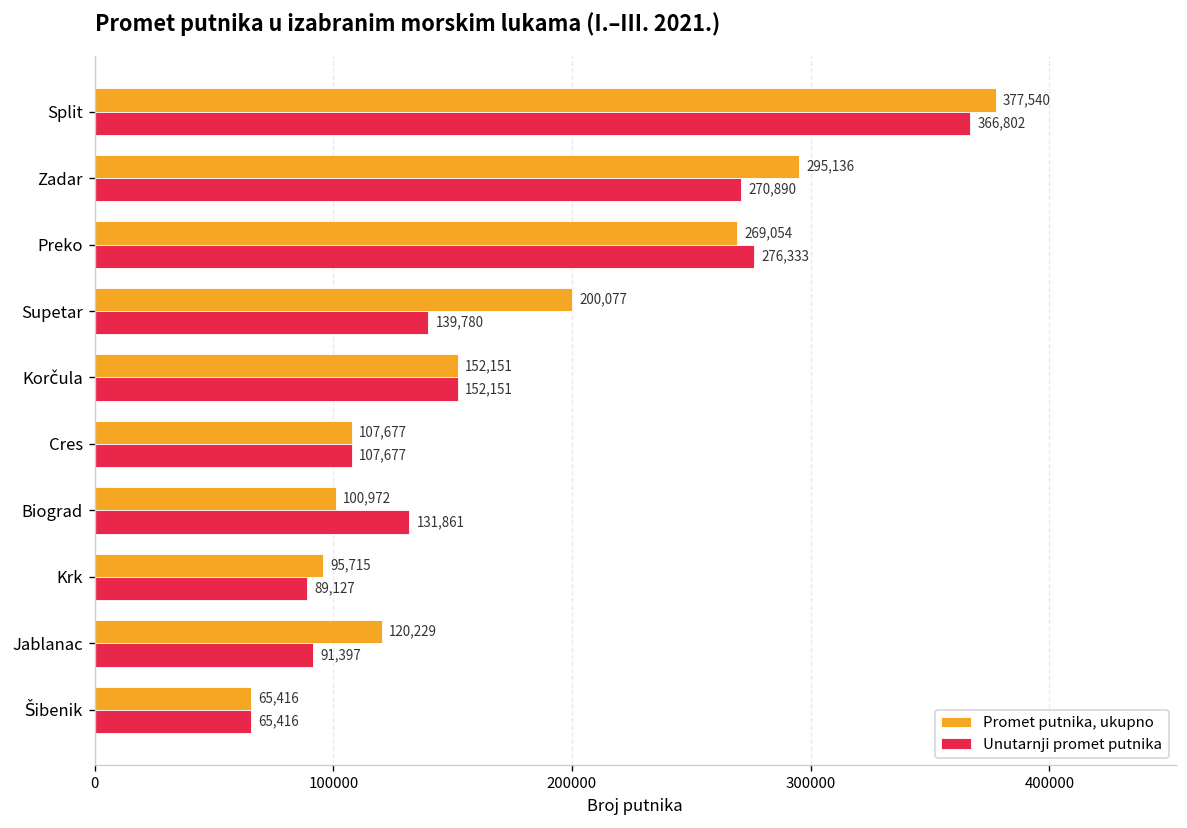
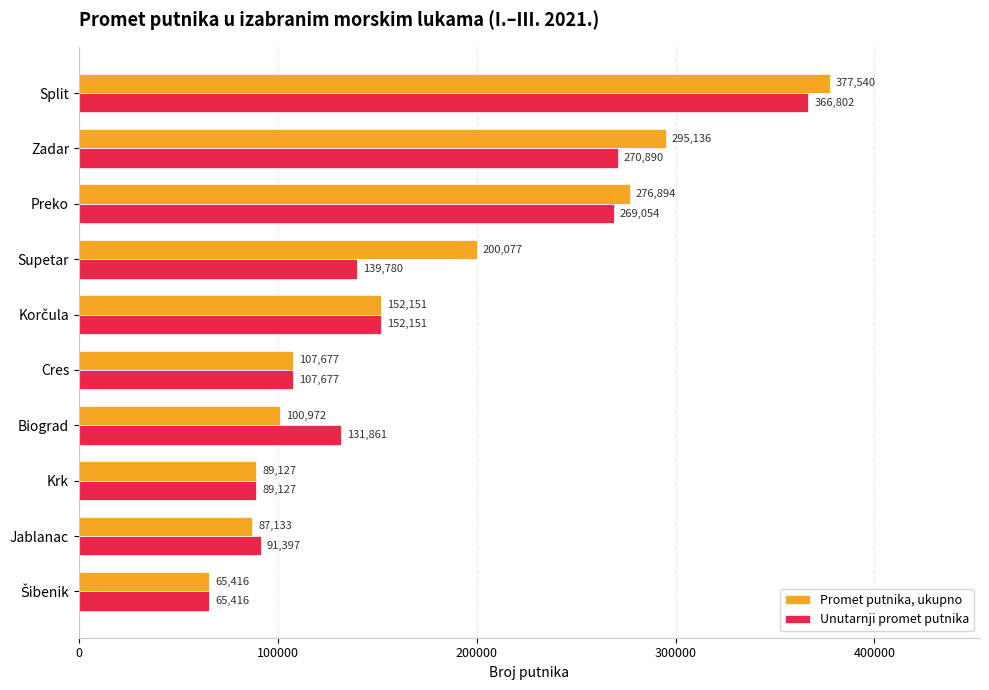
Promet putnika, ukupno, Preko: 269,054 -> 276,894
Unutarnji promet putnika, Preko: 276,333 -> 269,054
Promet putnika, ukupno, Krk: 95,715 -> 89,127
Promet putnika, ukupno, Jablanac: 120,229 -> 87,133
